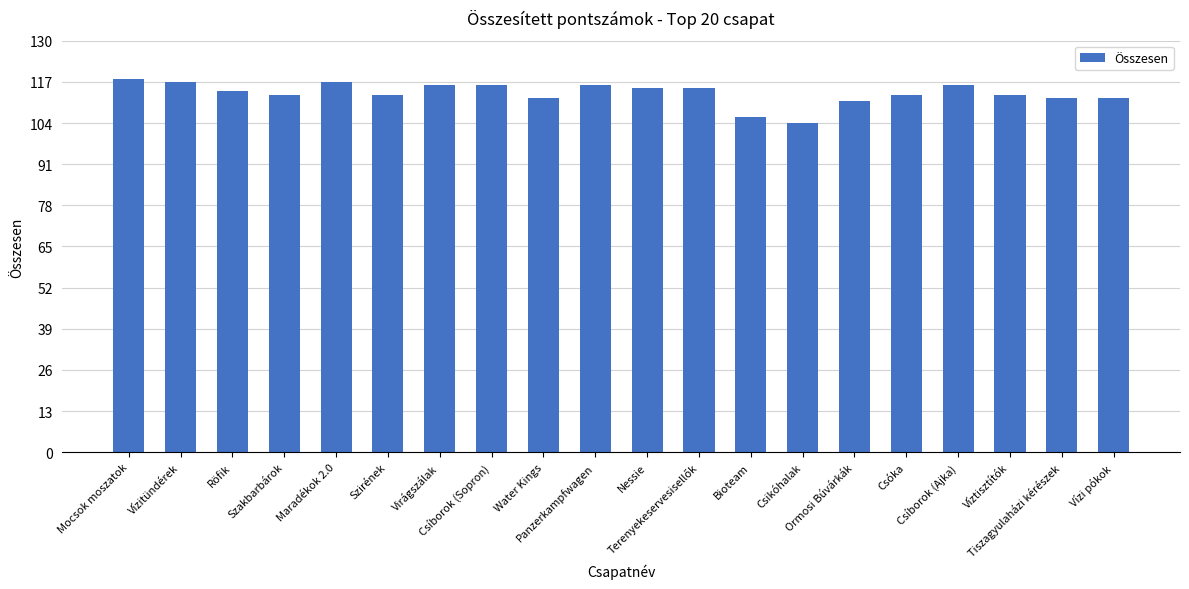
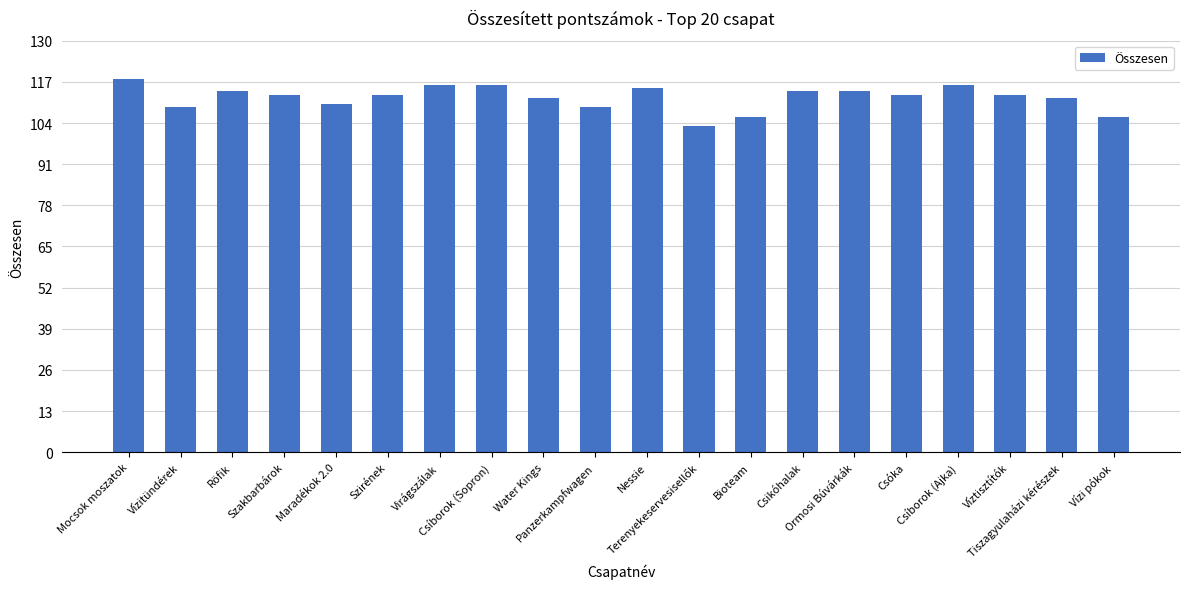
Vízitündérek: 117 -> 109
Maradékok 2.0: 117 -> 110
Panzerkampfwagen: 116 -> 109
Terenyekeservesisellők: 115 -> 103
Csikóhalak: 104 -> 114
Ormosi Búvárkák: 111 -> 114
Vízi pókok: 112 -> 106
